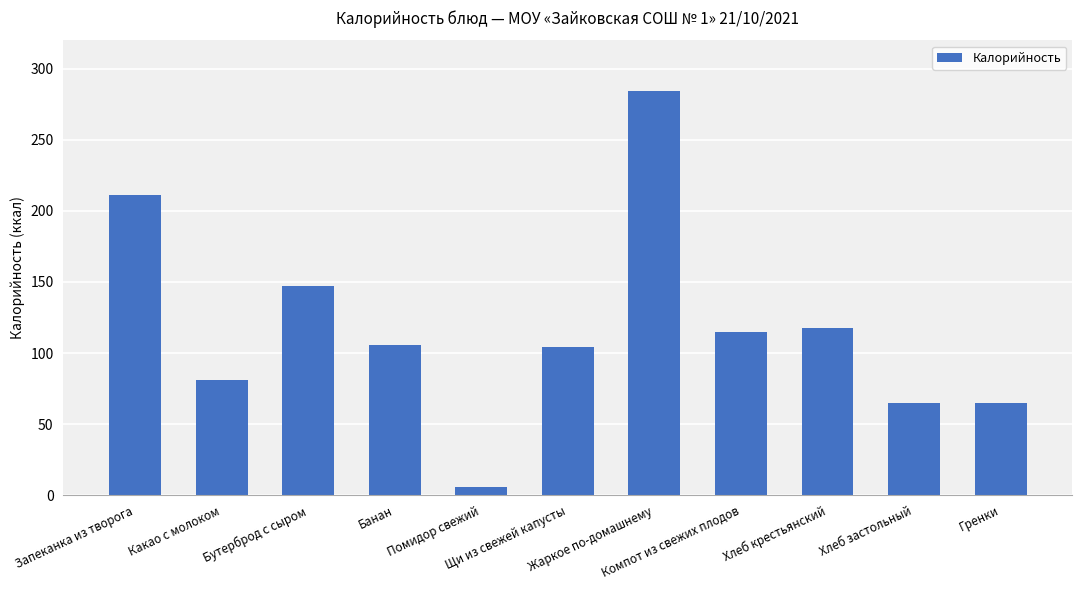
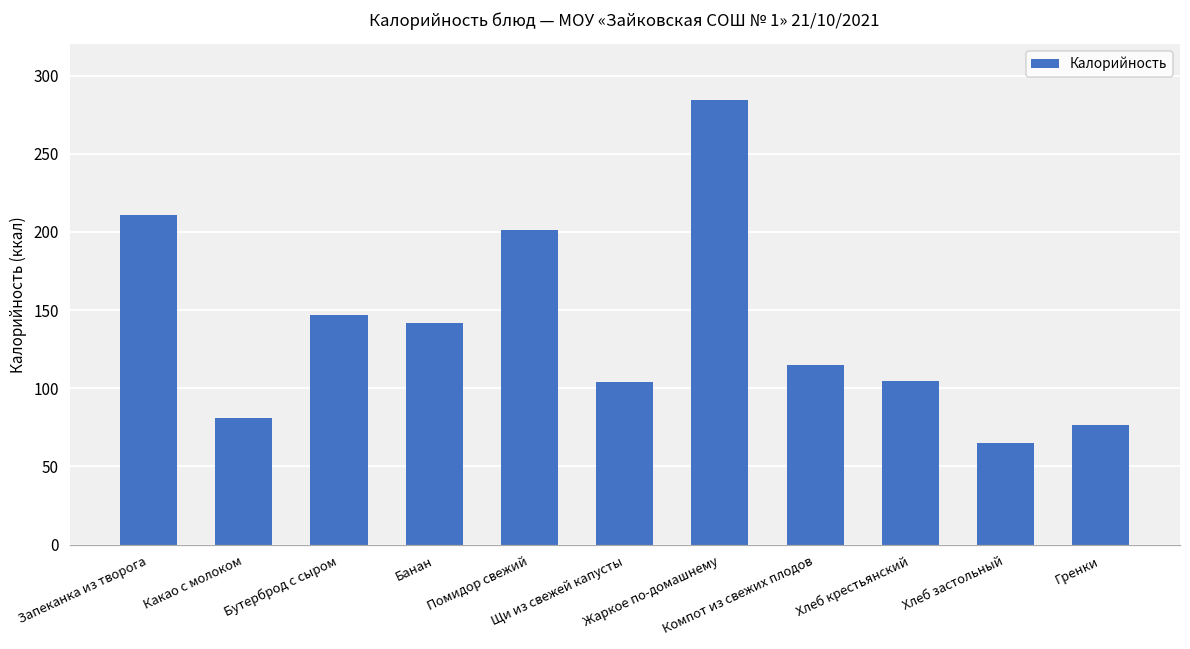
Банан: 106 -> 142
Помидор свежий: 6 -> 201
Хлеб крестьянский: 118 -> 105
Гренки: 65 -> 77
